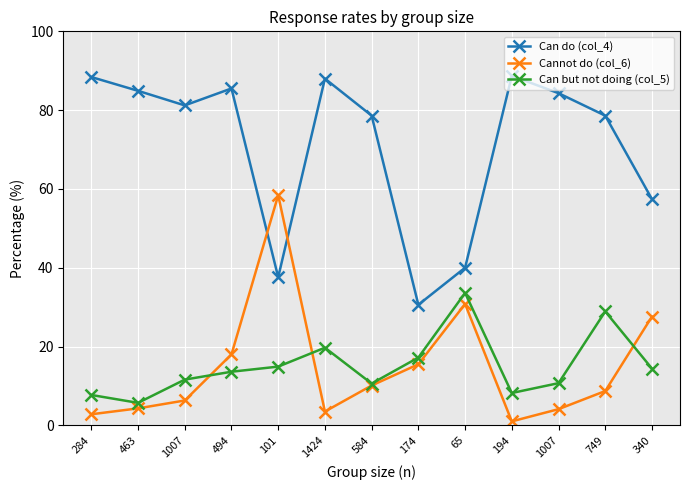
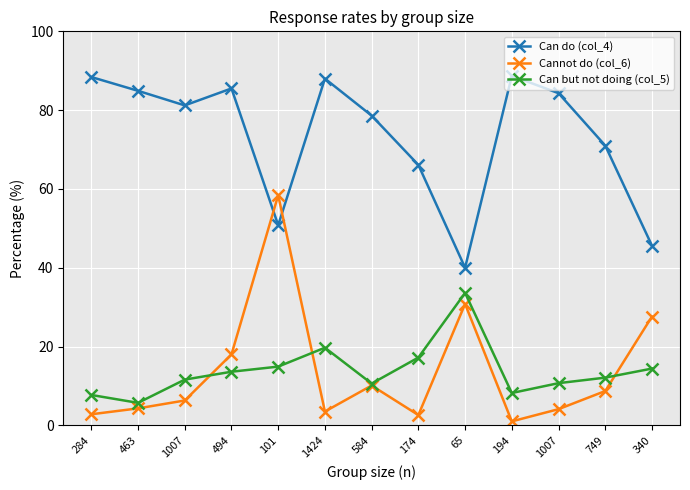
Can do (col_4), 101: 38 -> 51
Can do (col_4), 174: 31 -> 66
Cannot do (col_6), 174: 16 -> 3
Can do (col_4), 749: 79 -> 71
Can but not doing (col_5), 749: 29 -> 12
Can do (col_4), 340: 57 -> 46
